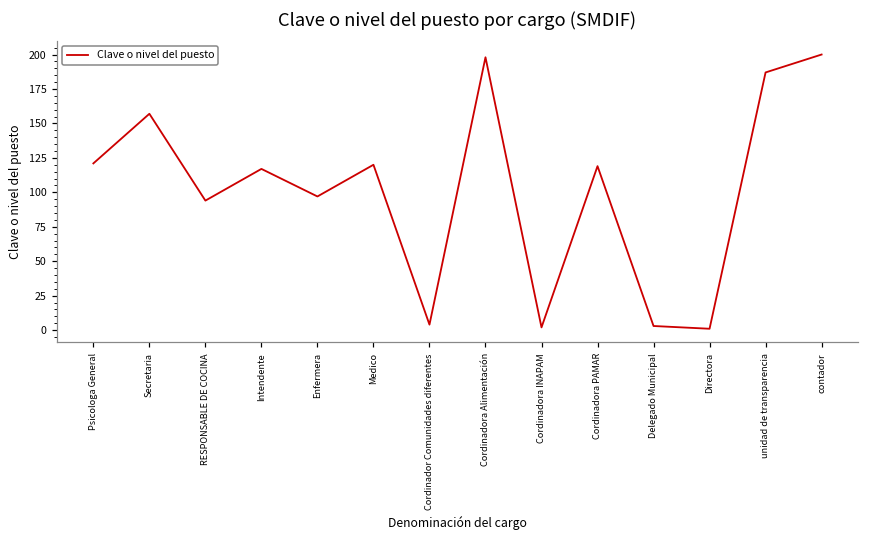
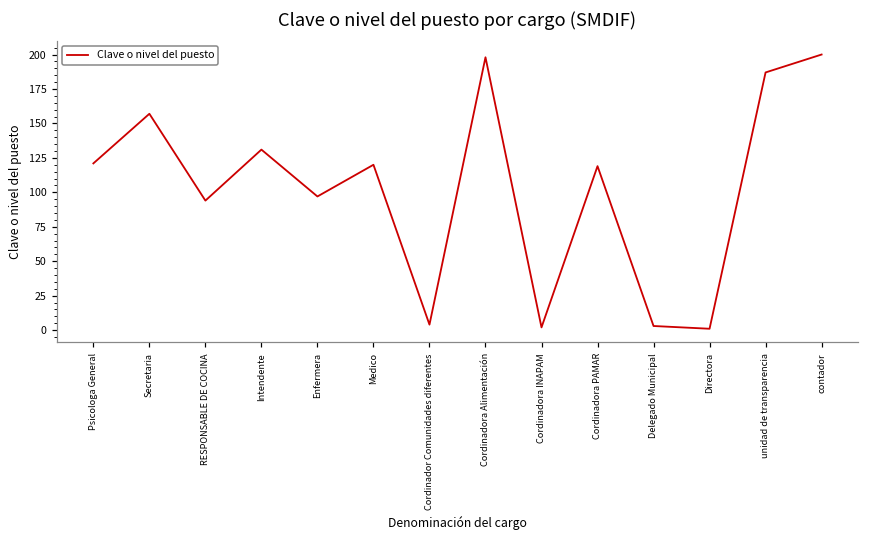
Intendente: 117 -> 131
